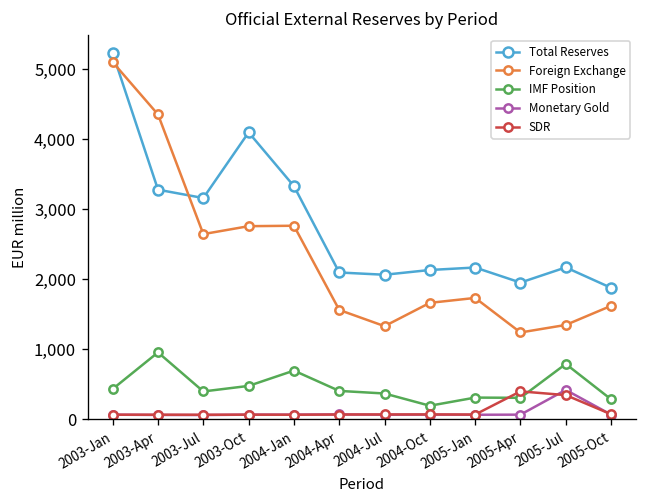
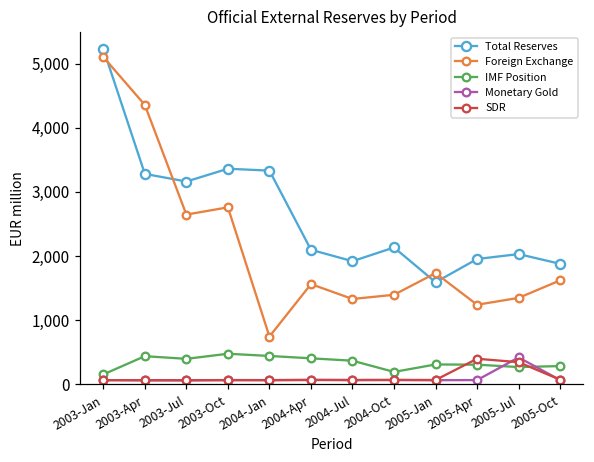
IMF Position, 2003-Jan: 400 -> 200
IMF Position, 2003-Apr: 1,000 -> 400
Total Reserves, 2003-Oct: 4,100 -> 3,400
Foreign Exchange, 2004-Jan: 2,800 -> 700
IMF Position, 2004-Jan: 700 -> 400
Total Reserves, 2004-Jul: 2,100 -> 1,900
Foreign Exchange, 2004-Oct: 1,700 -> 1,400
Total Reserves, 2005-Jan: 2,200 -> 1,600
Total Reserves, 2005-Jul: 2,200 -> 2,000
IMF Position, 2005-Jul: 800 -> 300
